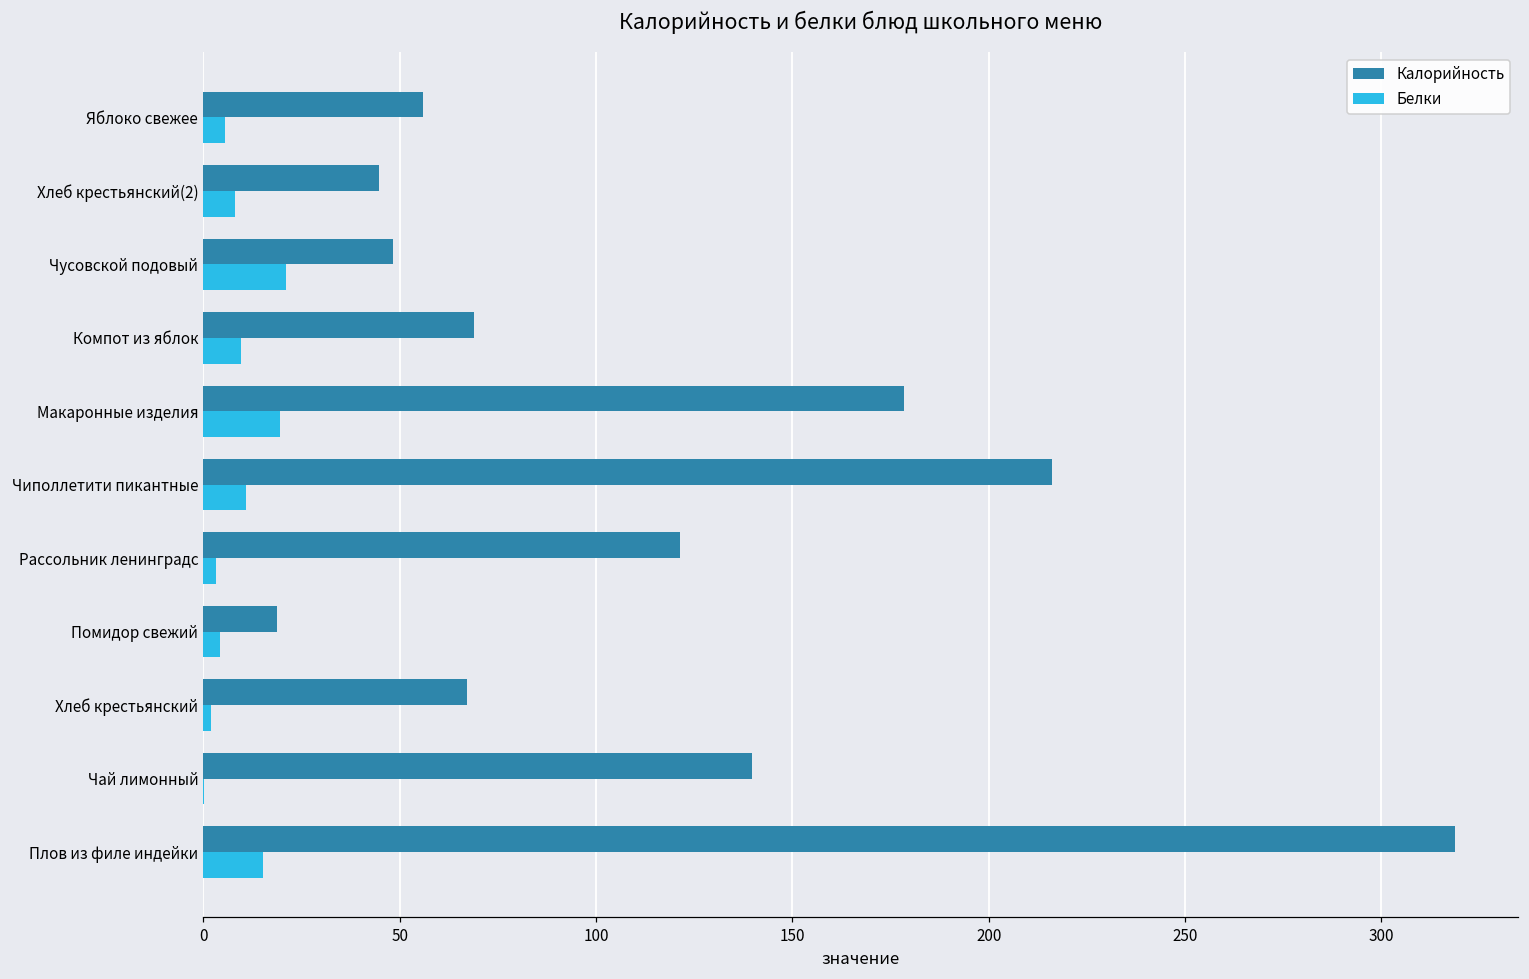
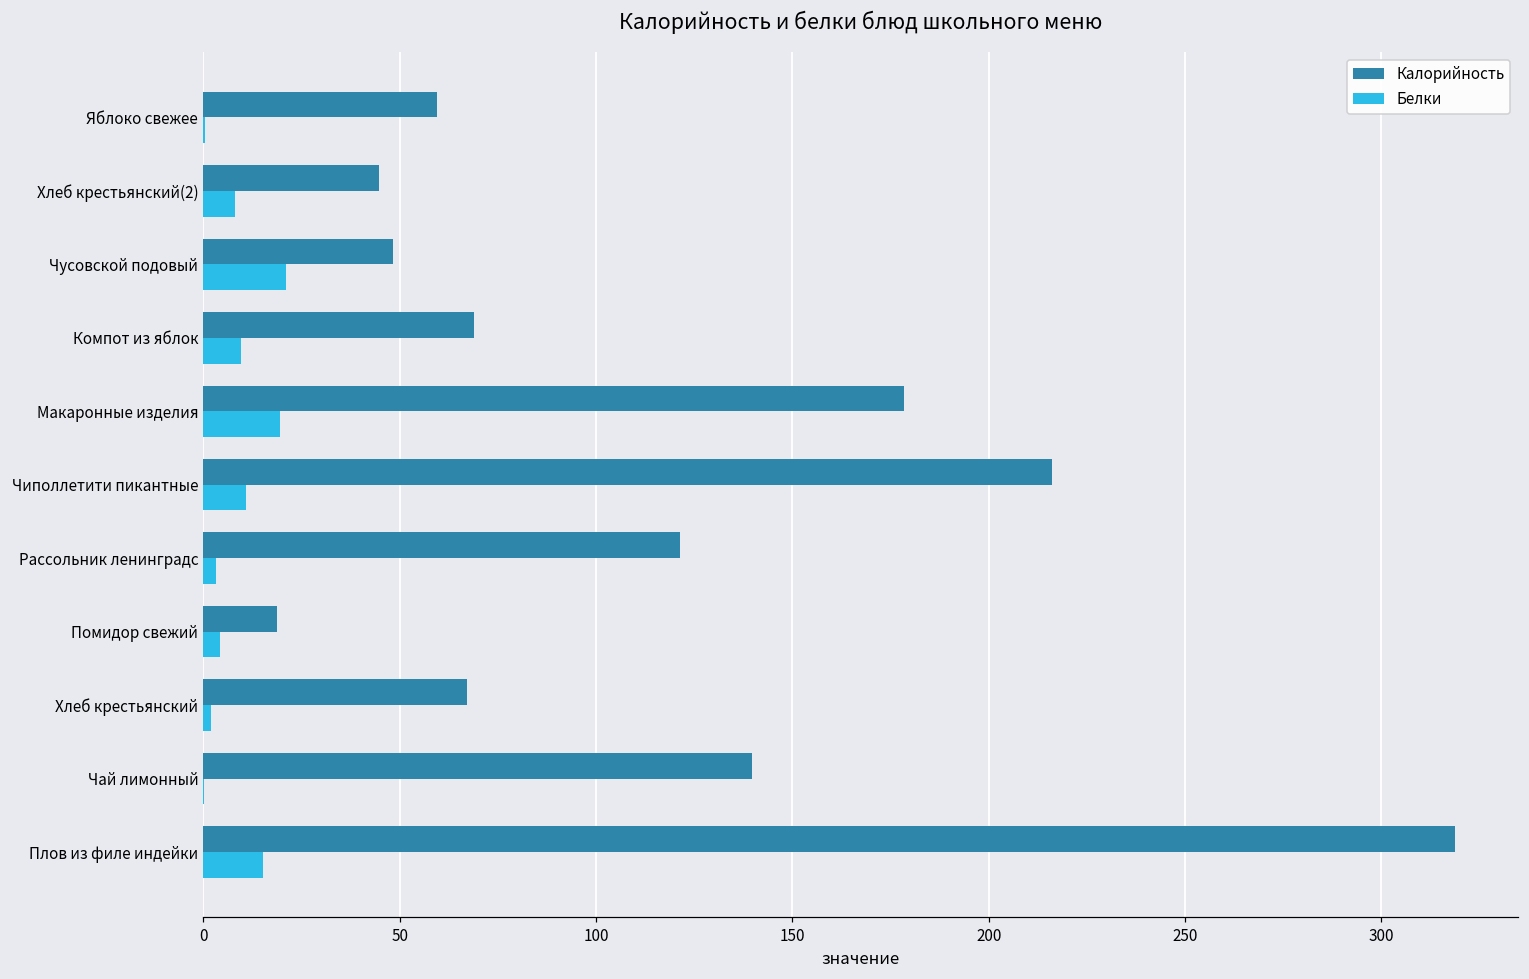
Калорийность, Яблоко свежее: 56 -> 60
Белки, Яблоко свежее: 5 -> 0
